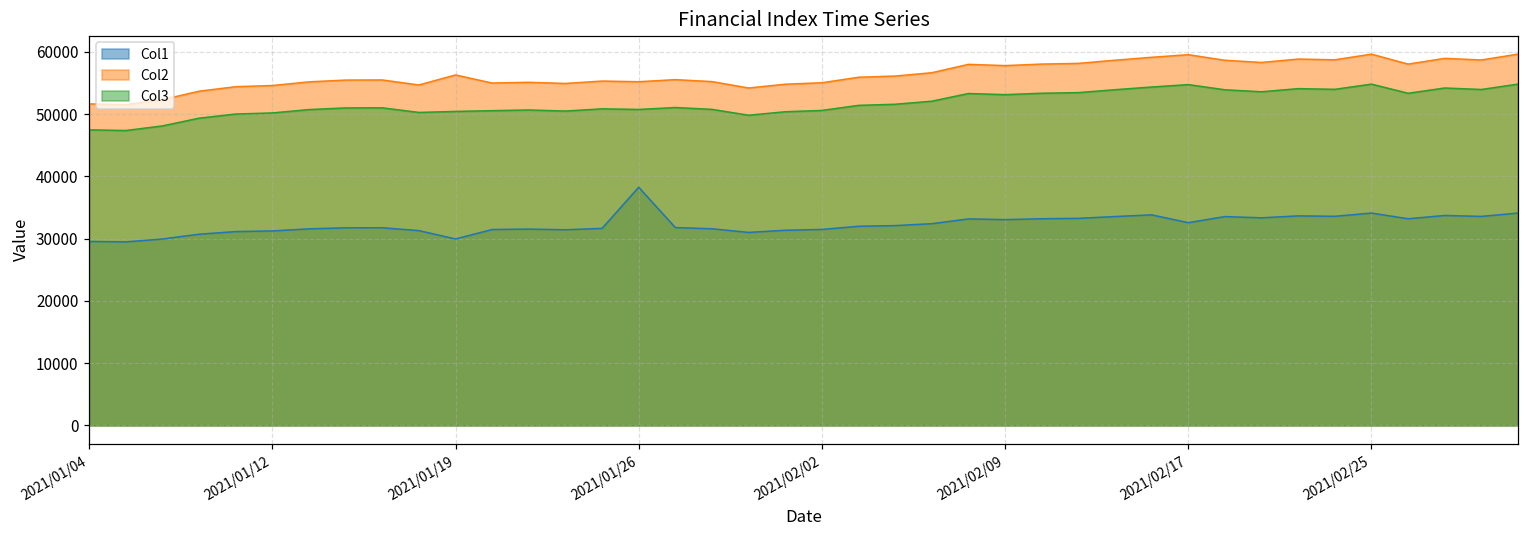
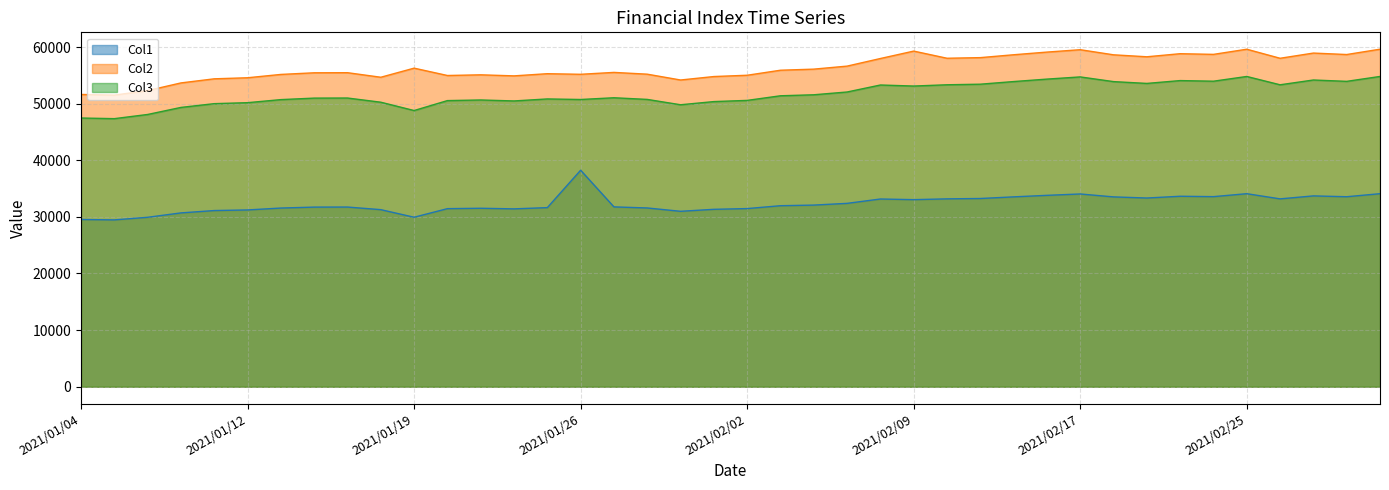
Col3, 2021/01/19: 50000 -> 49000
Col2, 2021/02/09: 58000 -> 59000
Col1, 2021/02/17: 33000 -> 34000
